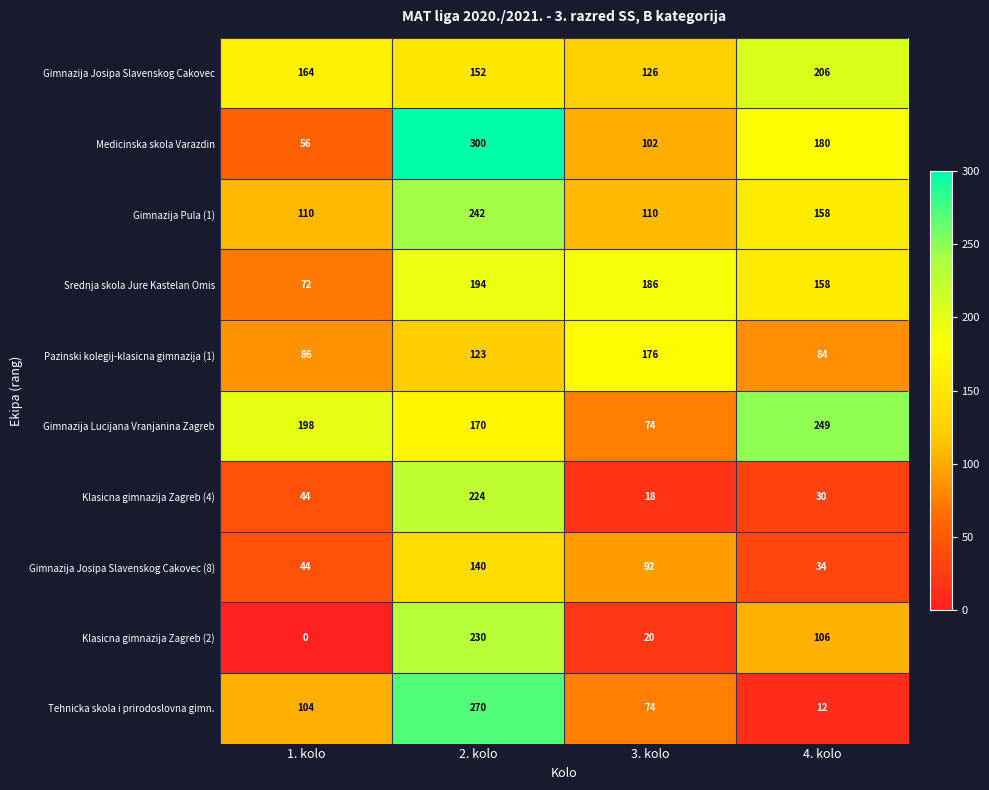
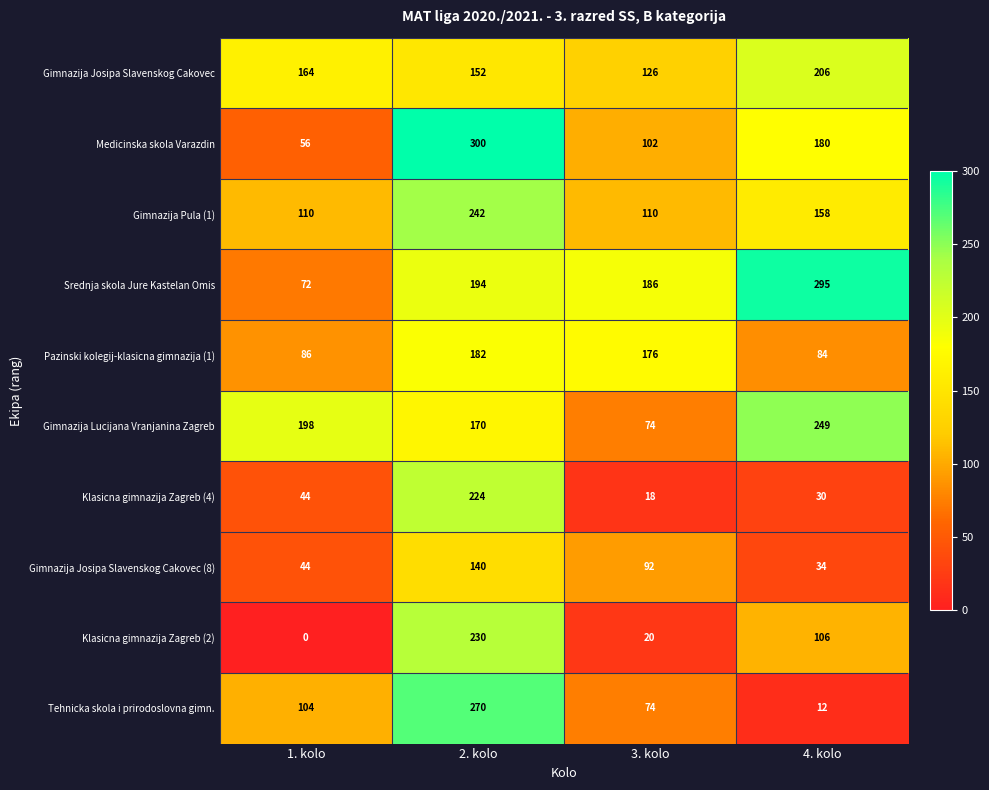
Srednja skola Jure Kastelan Omis, 4. kolo: 158 -> 295
Pazinski kolegij-klasicna gimnazija (1), 2. kolo: 123 -> 182
